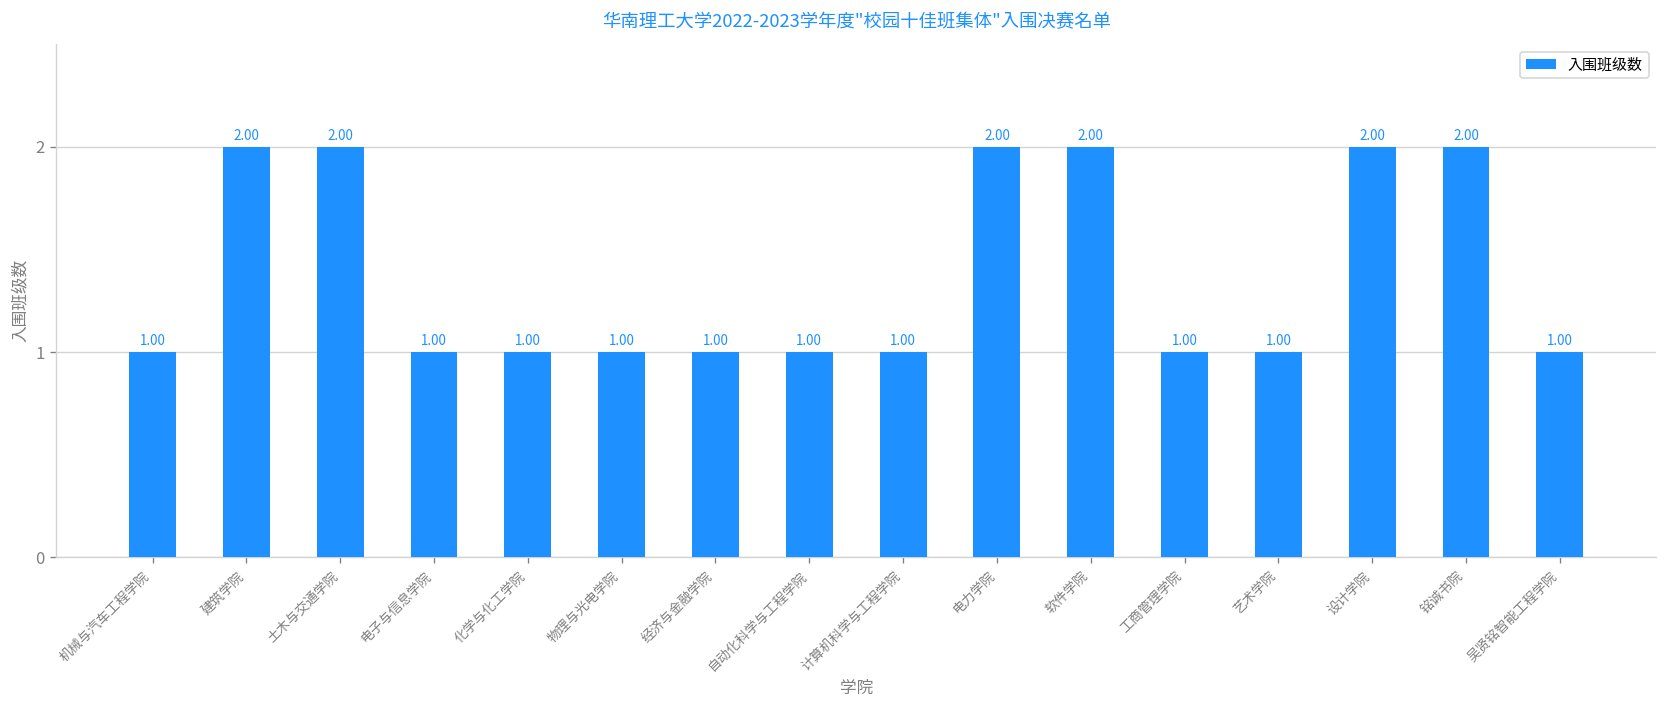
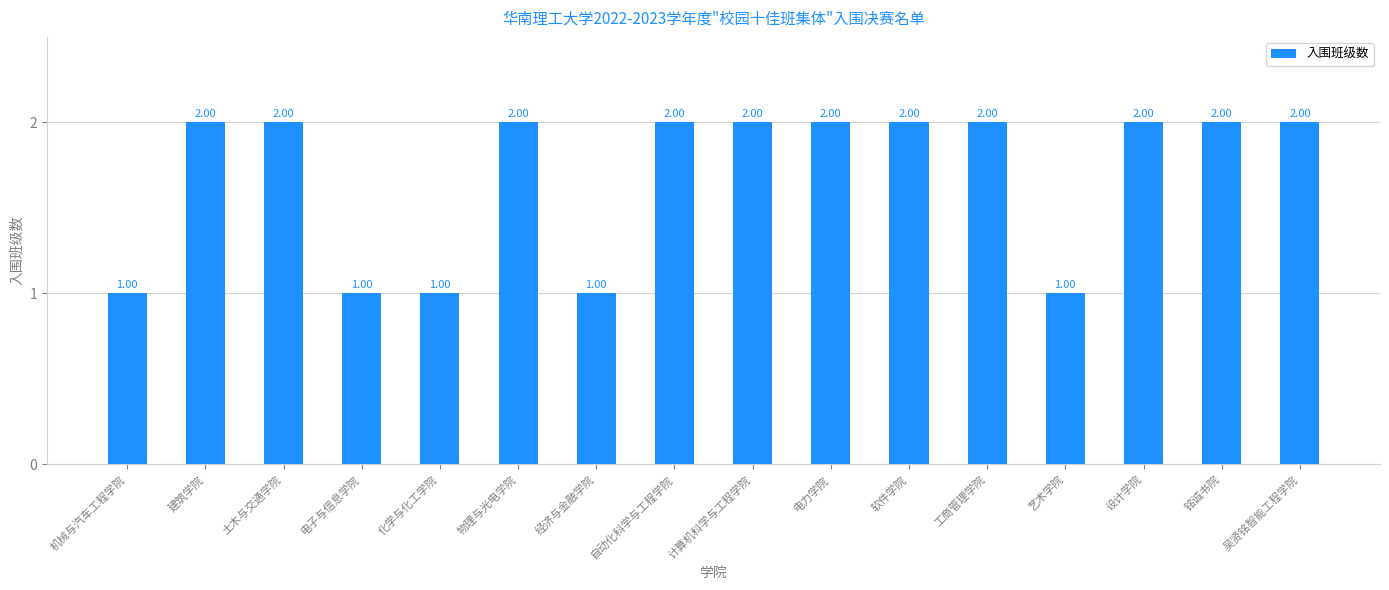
物理与光电学院: 1.00 -> 2.00
自动化科学与工程学院: 1.00 -> 2.00
计算机科学与工程学院: 1.00 -> 2.00
工商管理学院: 1.00 -> 2.00
吴贤铭智能工程学院: 1.00 -> 2.00
